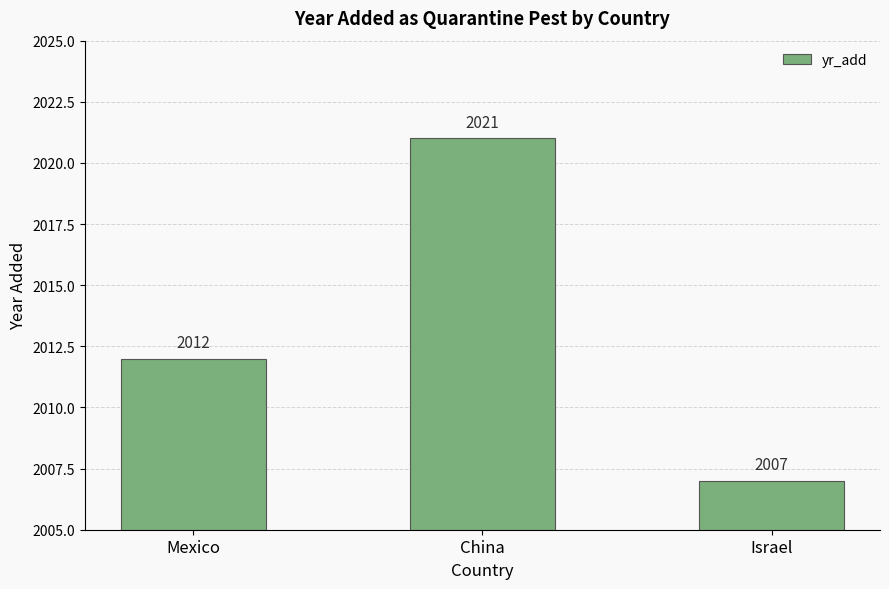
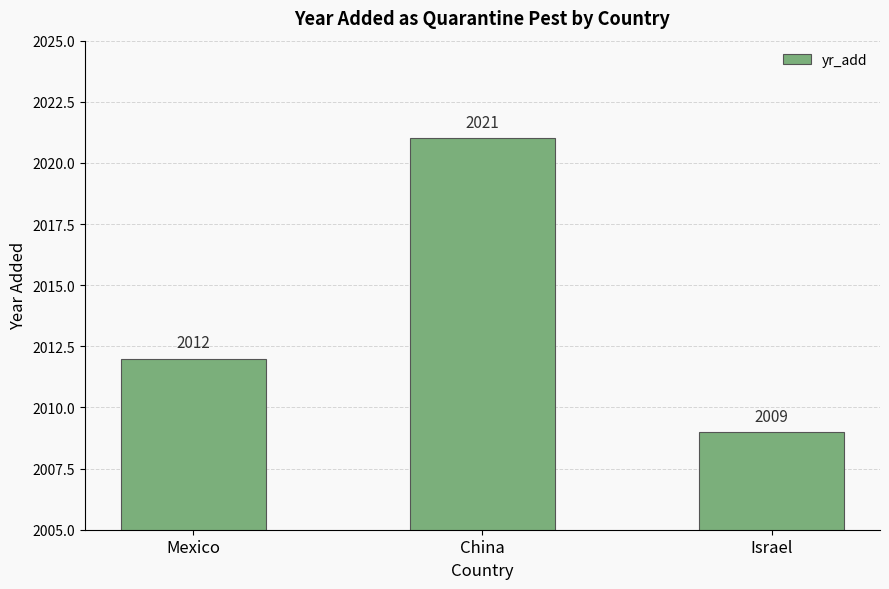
Israel: 2007 -> 2009
